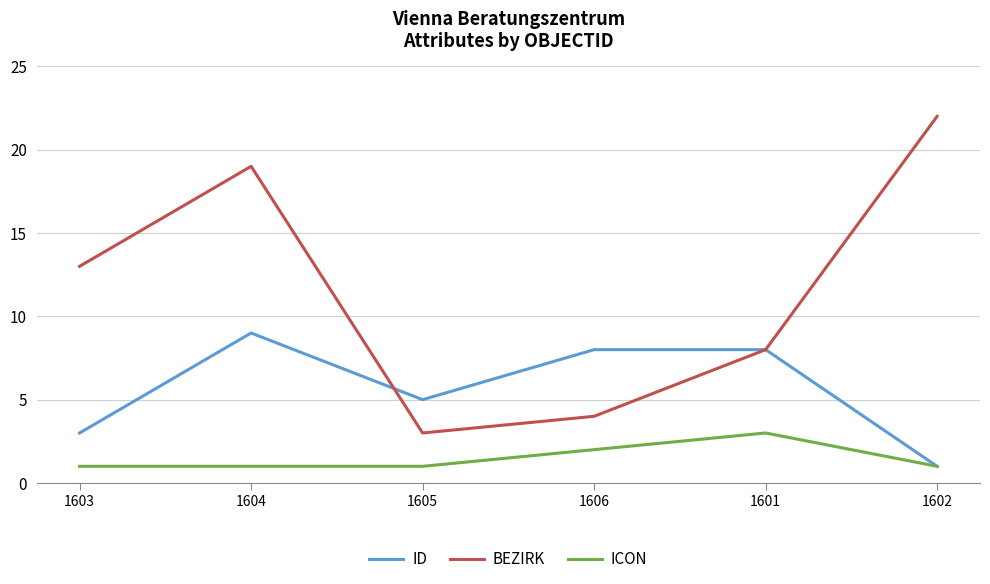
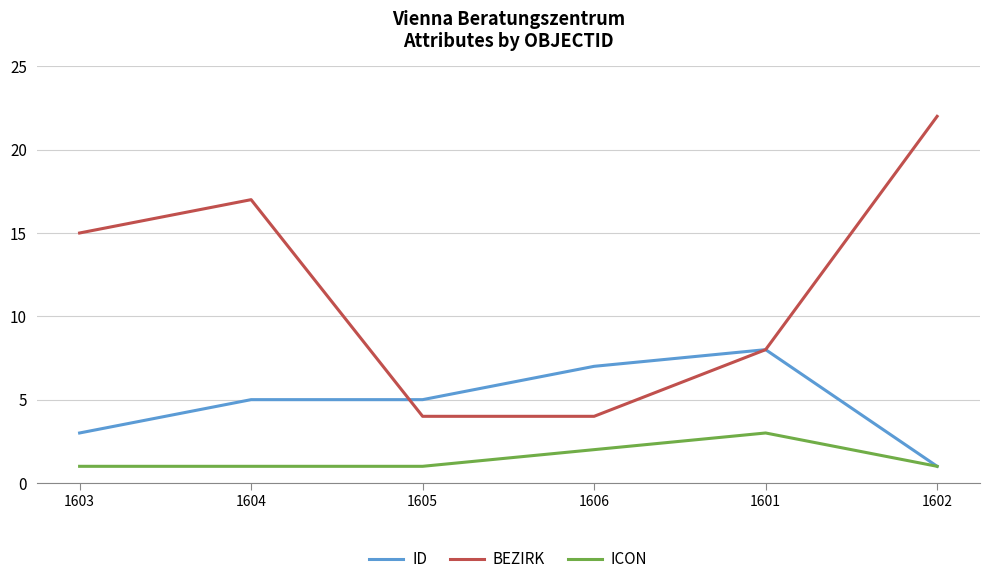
BEZIRK, 1603: 13 -> 15
ID, 1604: 9 -> 5
BEZIRK, 1604: 19 -> 17
BEZIRK, 1605: 3 -> 4
ID, 1606: 8 -> 7
